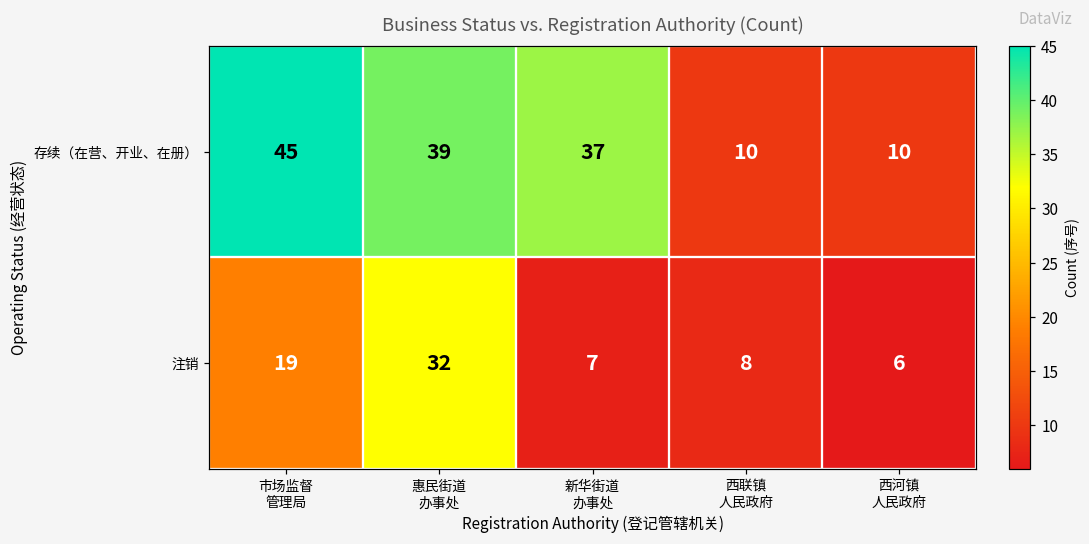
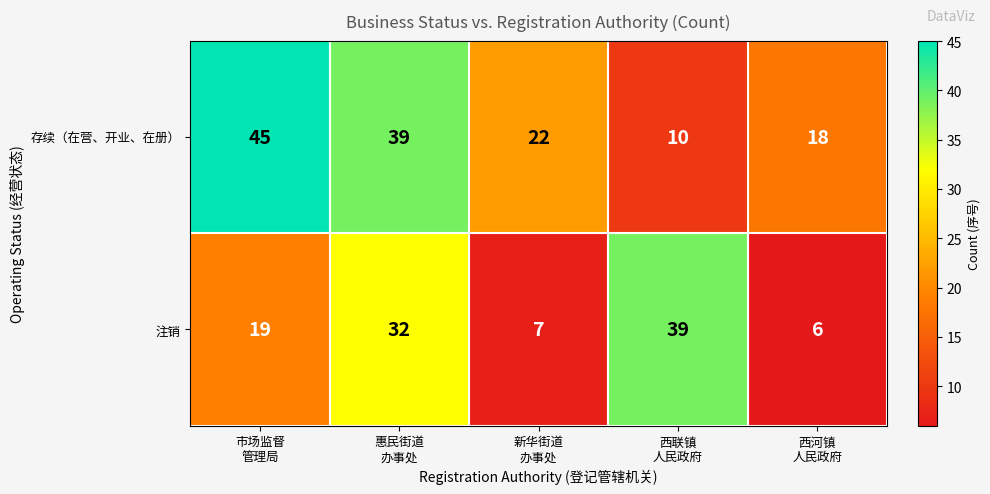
存续（在营、开业、在册）, 新华街道 办事处: 37 -> 22
存续（在营、开业、在册）, 西河镇 人民政府: 10 -> 18
注销, 西联镇 人民政府: 8 -> 39
